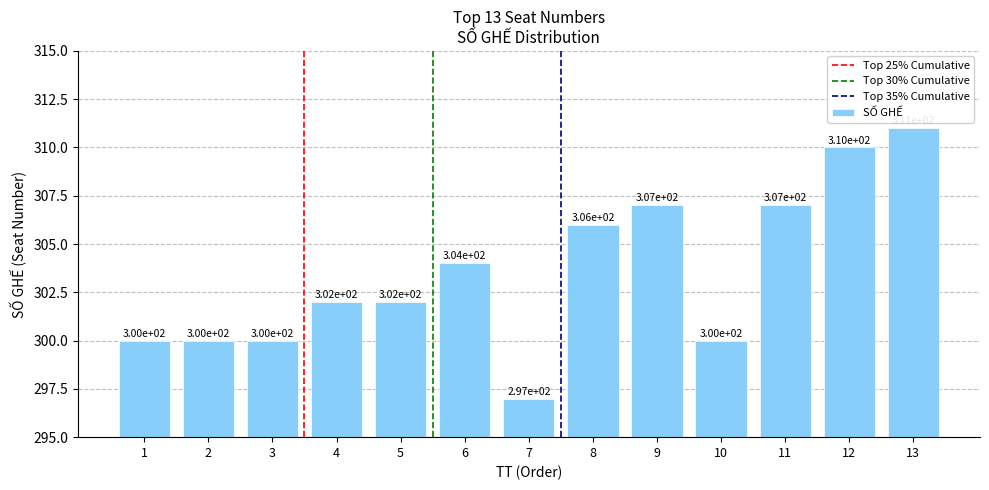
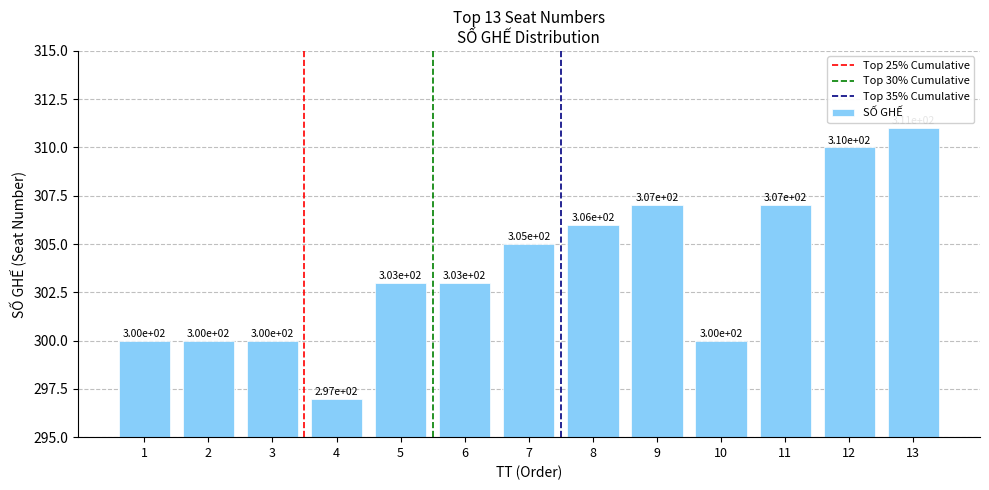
4: 3.02e+02 -> 2.97e+02
5: 3.02e+02 -> 3.03e+02
6: 3.04e+02 -> 3.03e+02
7: 2.97e+02 -> 3.05e+02
